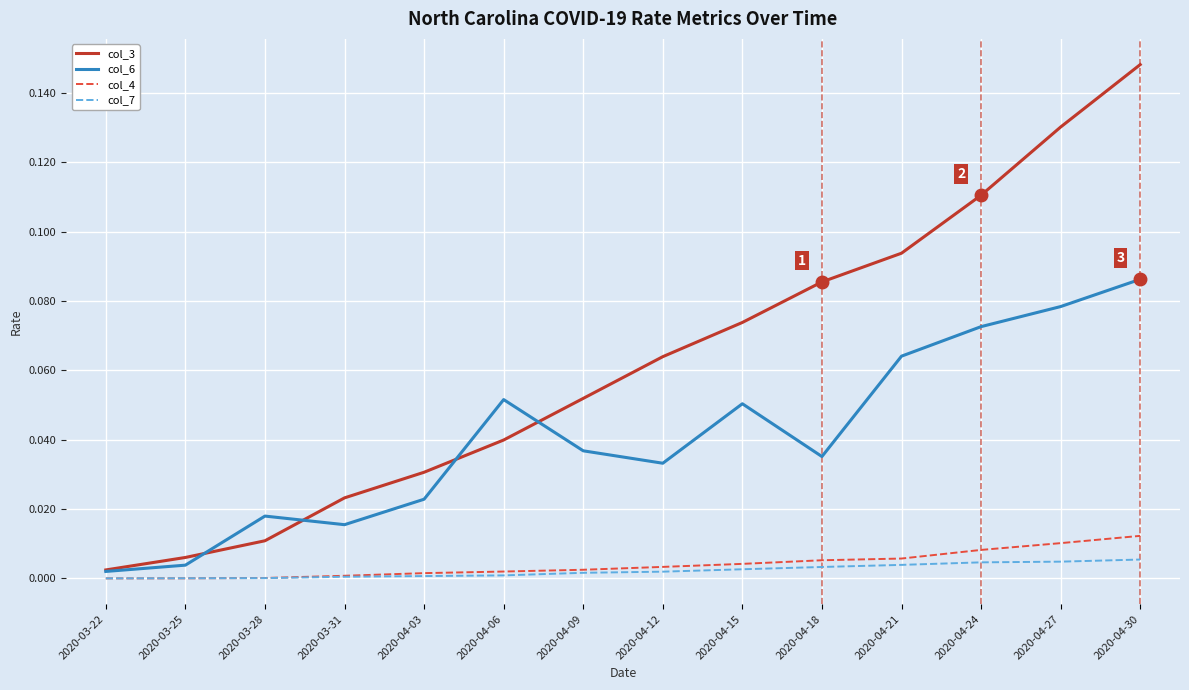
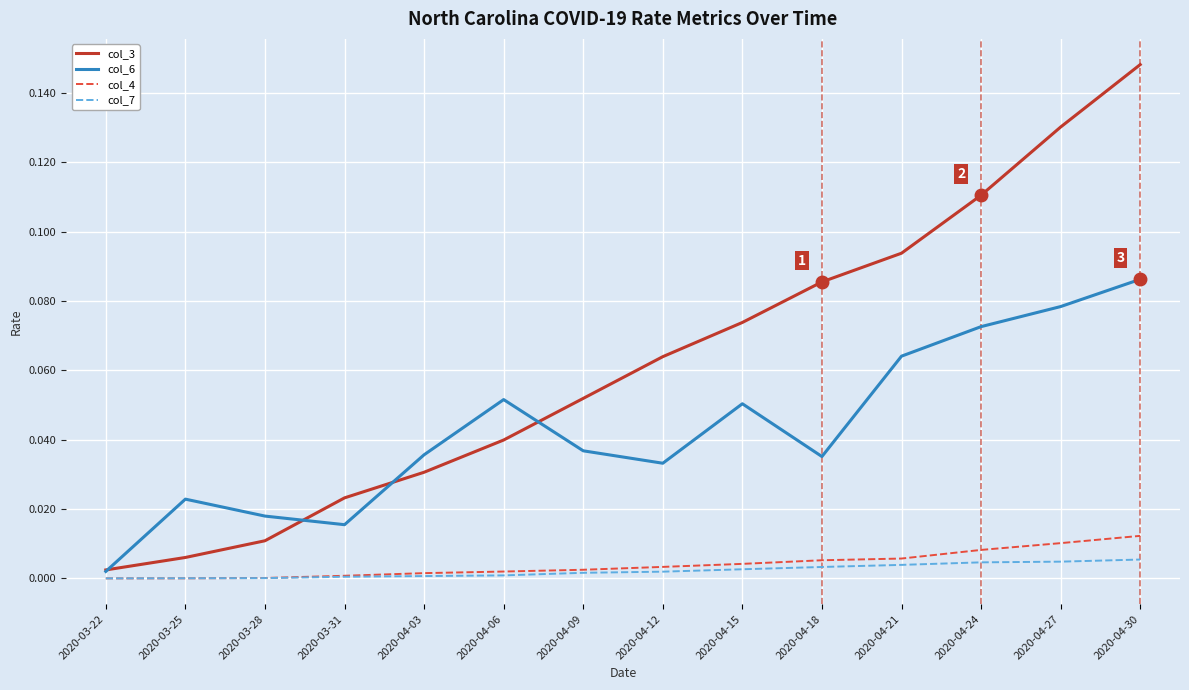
col_6, 2020-03-25: 0.004 -> 0.023
col_6, 2020-04-03: 0.023 -> 0.036
